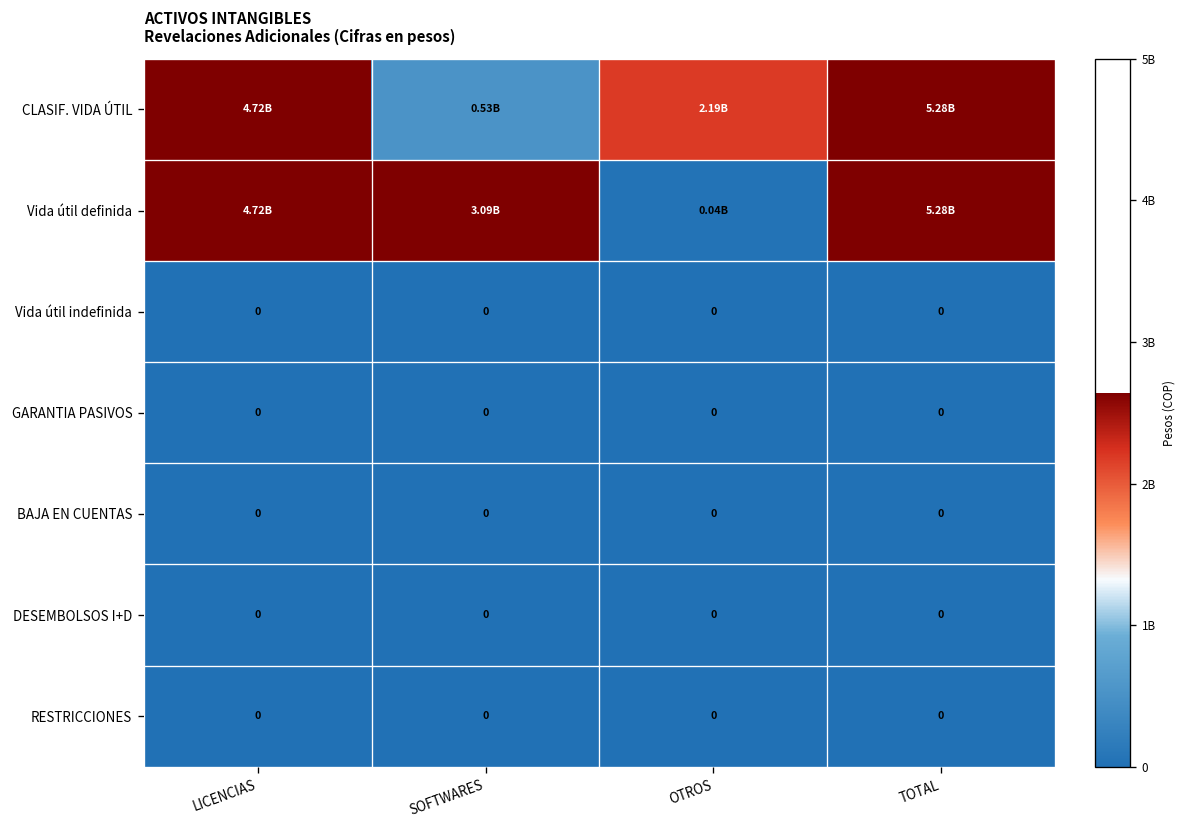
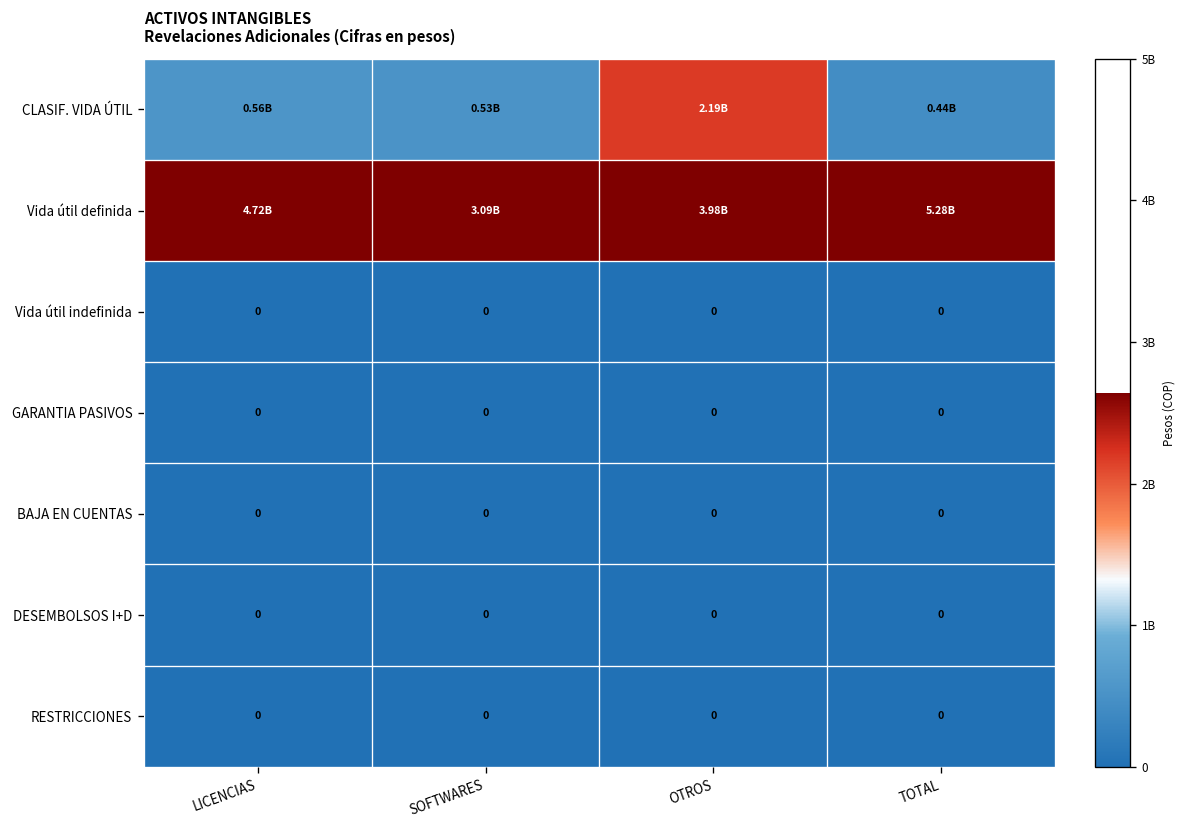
CLASIF. VIDA ÚTIL, LICENCIAS: 4.72B -> 0.56B
CLASIF. VIDA ÚTIL, TOTAL: 5.28B -> 0.44B
Vida útil definida, OTROS: 0.04B -> 3.98B
